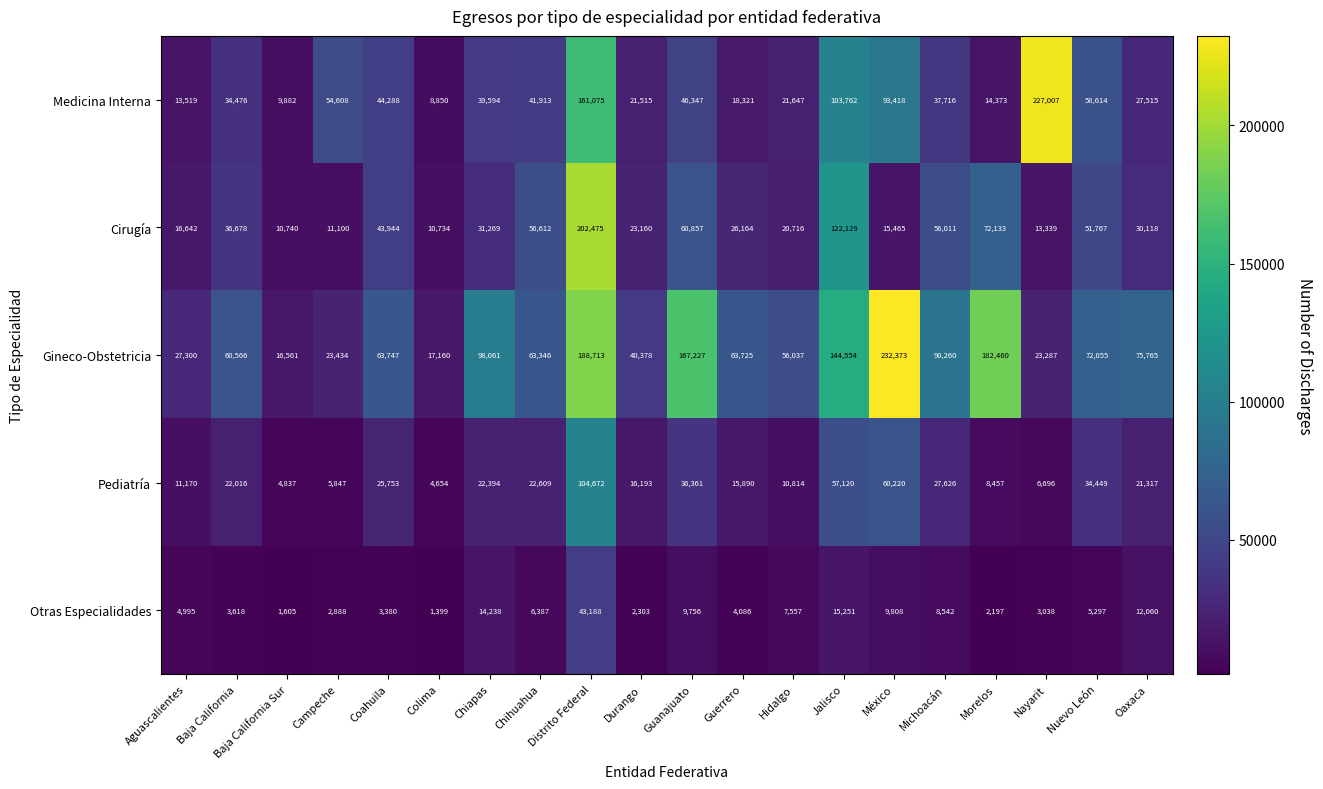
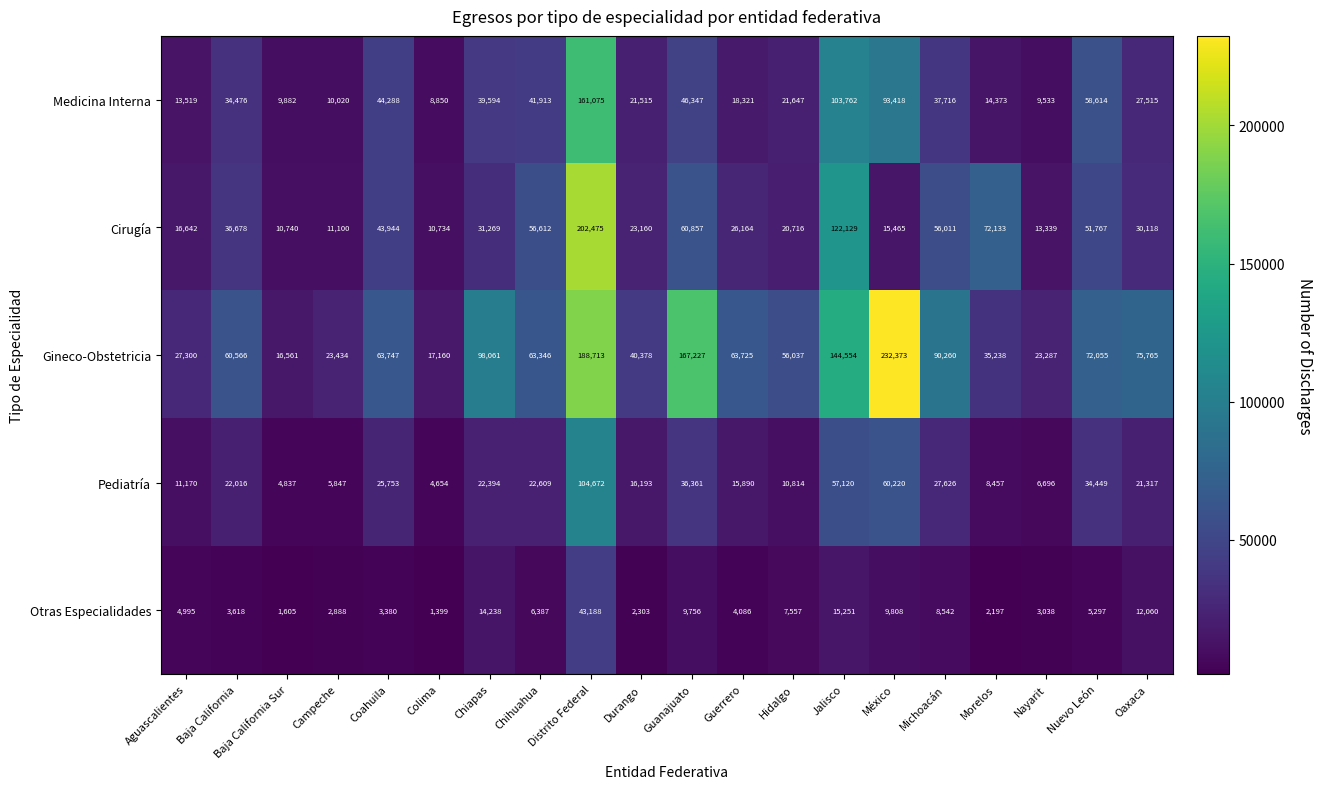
Medicina Interna, Campeche: 54,608 -> 10,020
Medicina Interna, Nayarit: 227,007 -> 9,533
Gineco-Obstetricia, Morelos: 182,460 -> 35,238
